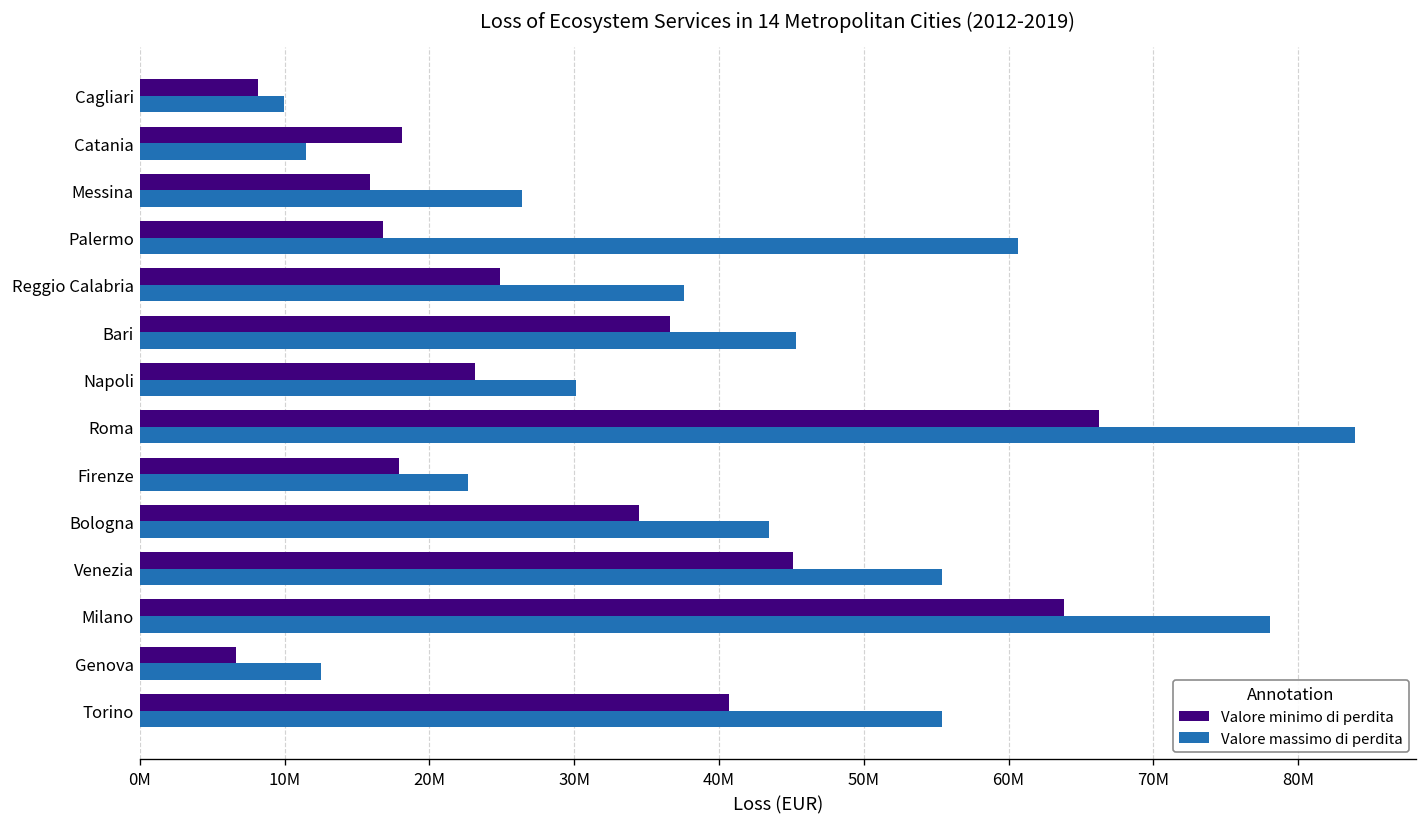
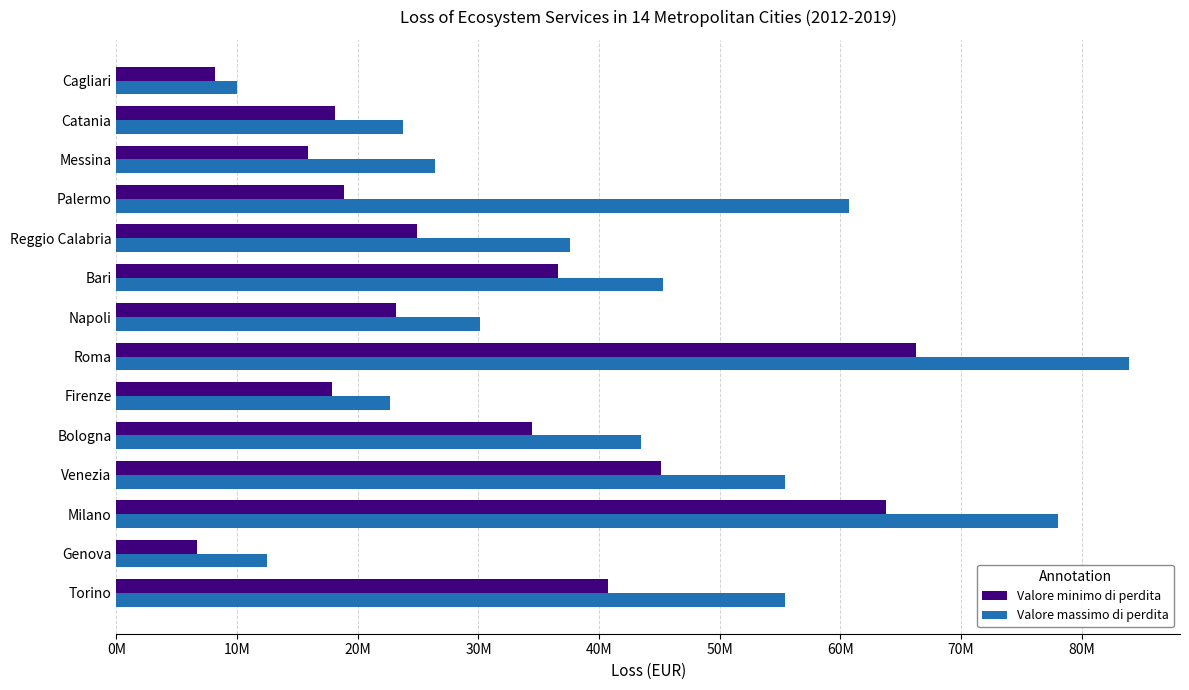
Valore massimo di perdita, Catania: 11500000 -> 23700000
Valore minimo di perdita, Palermo: 16800000 -> 18800000
